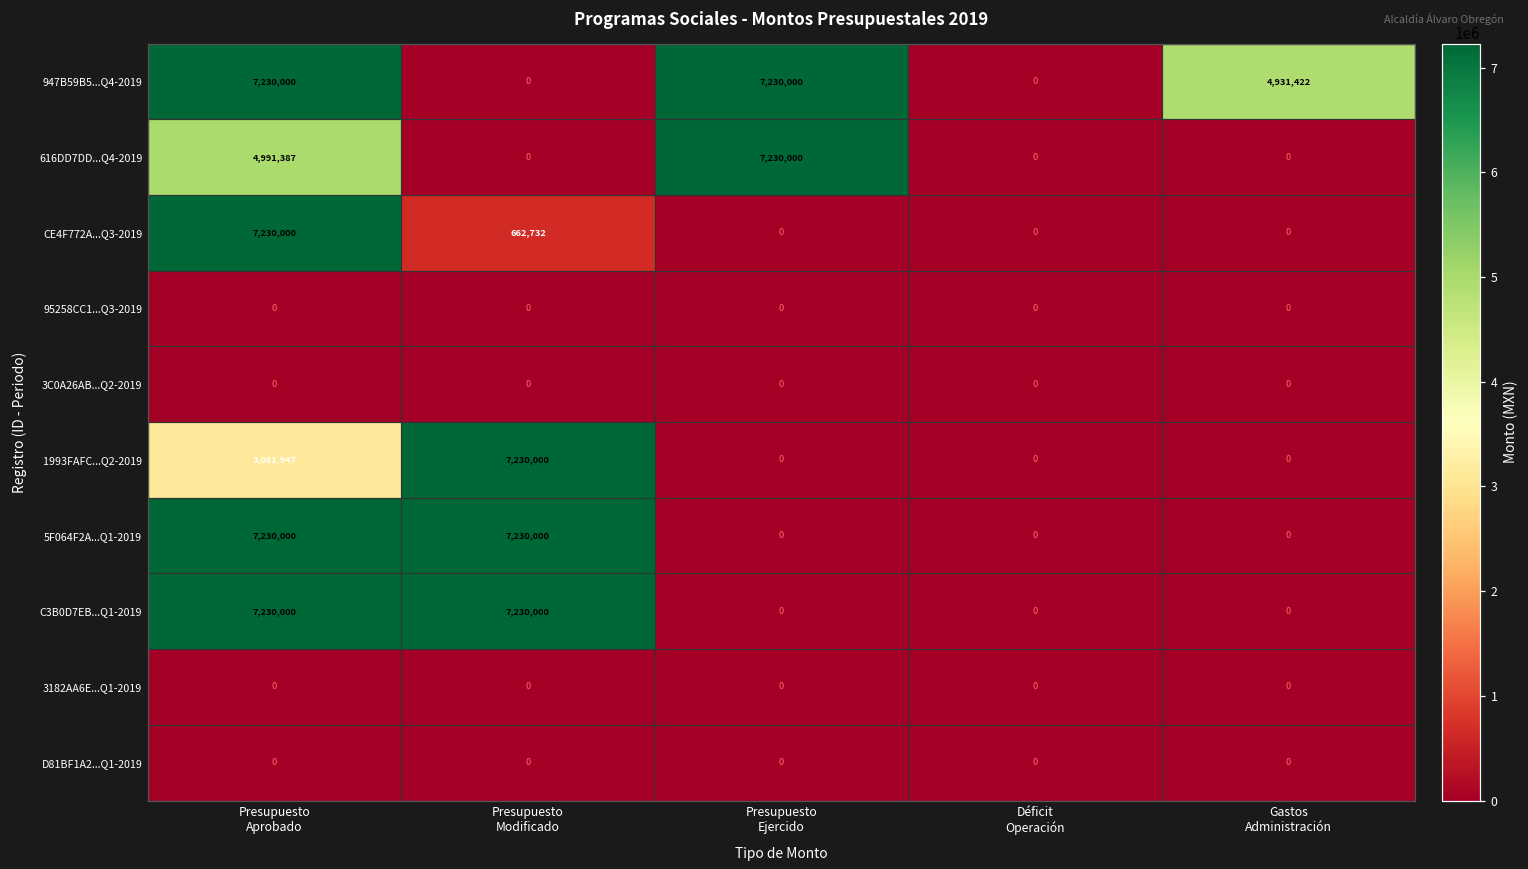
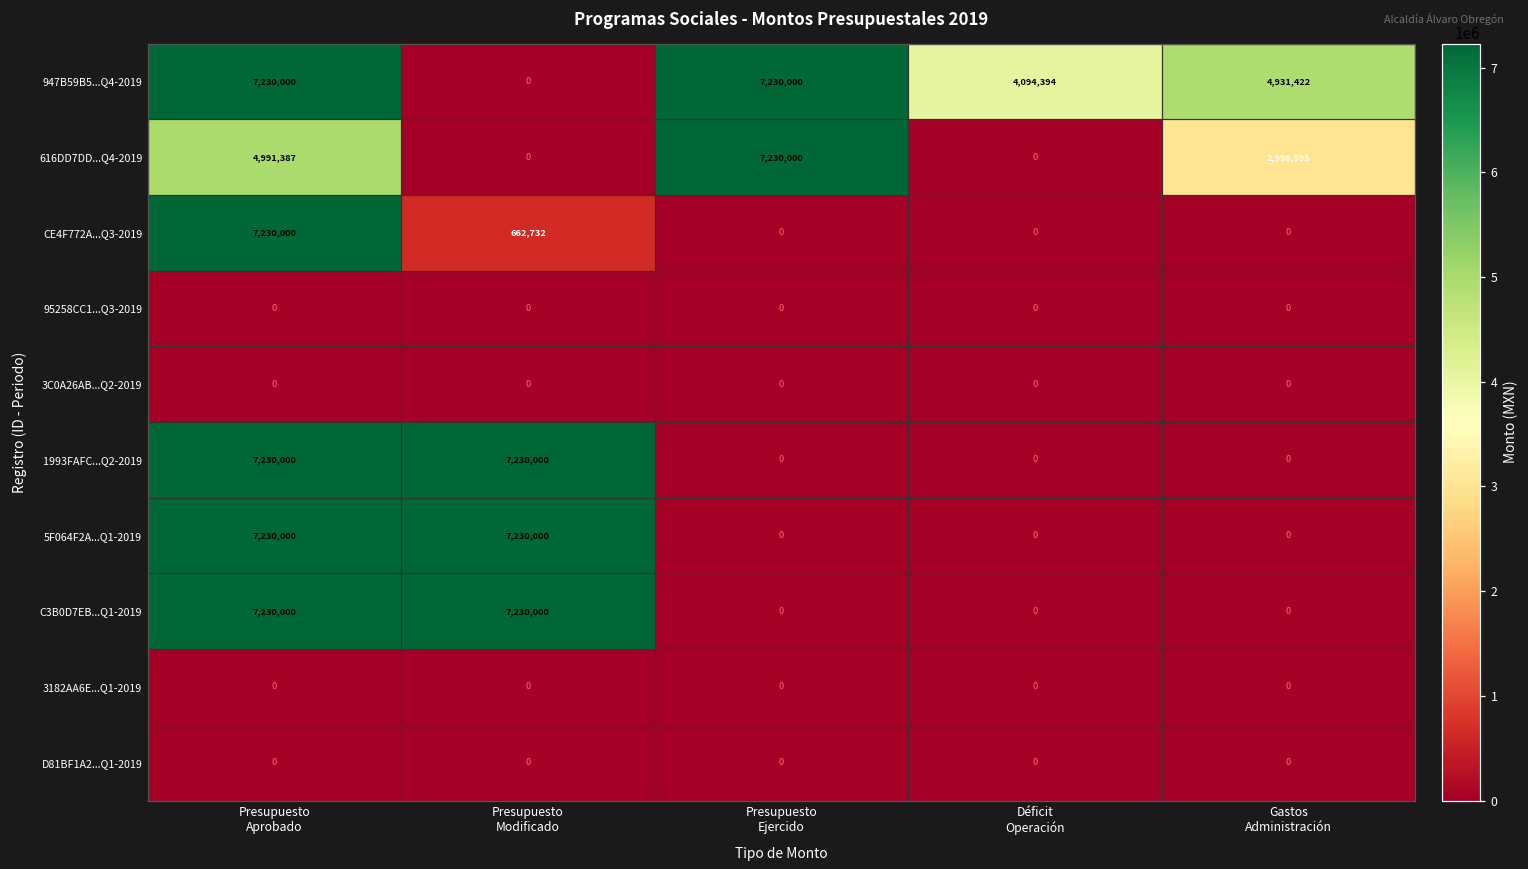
947B59B5...Q4-2019, Déficit Operación: 0 -> 4,094,394
616DD7DD...Q4-2019, Gastos Administración: 0 -> 2,996,595
1993FAFC...Q2-2019, Presupuesto Aprobado: 3,081,947 -> 7,230,000
